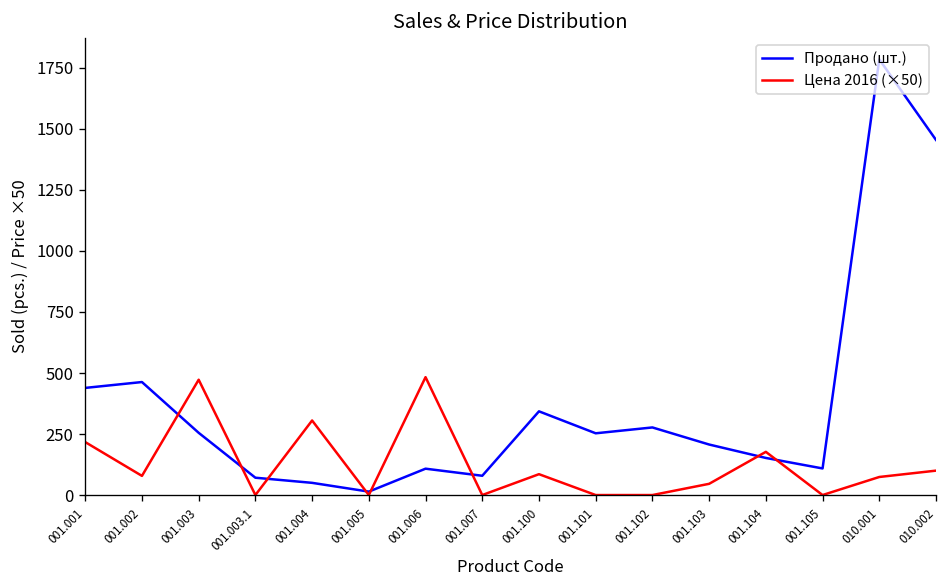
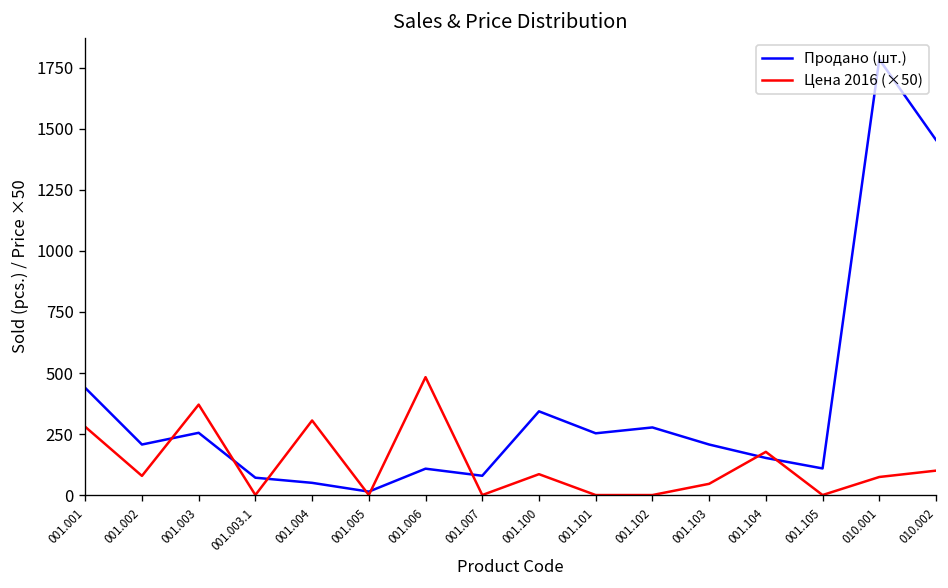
Цена 2016 (×50), 001.001: 220 -> 280
Продано (шт.), 001.002: 460 -> 210
Цена 2016 (×50), 001.003: 470 -> 370
